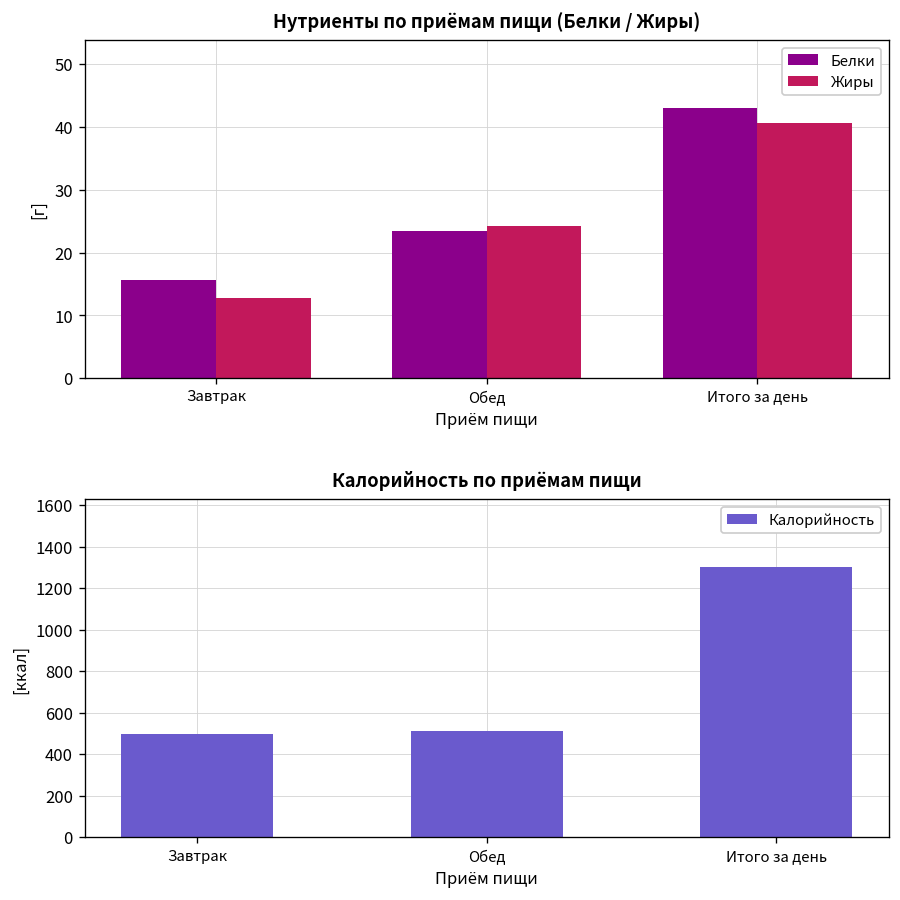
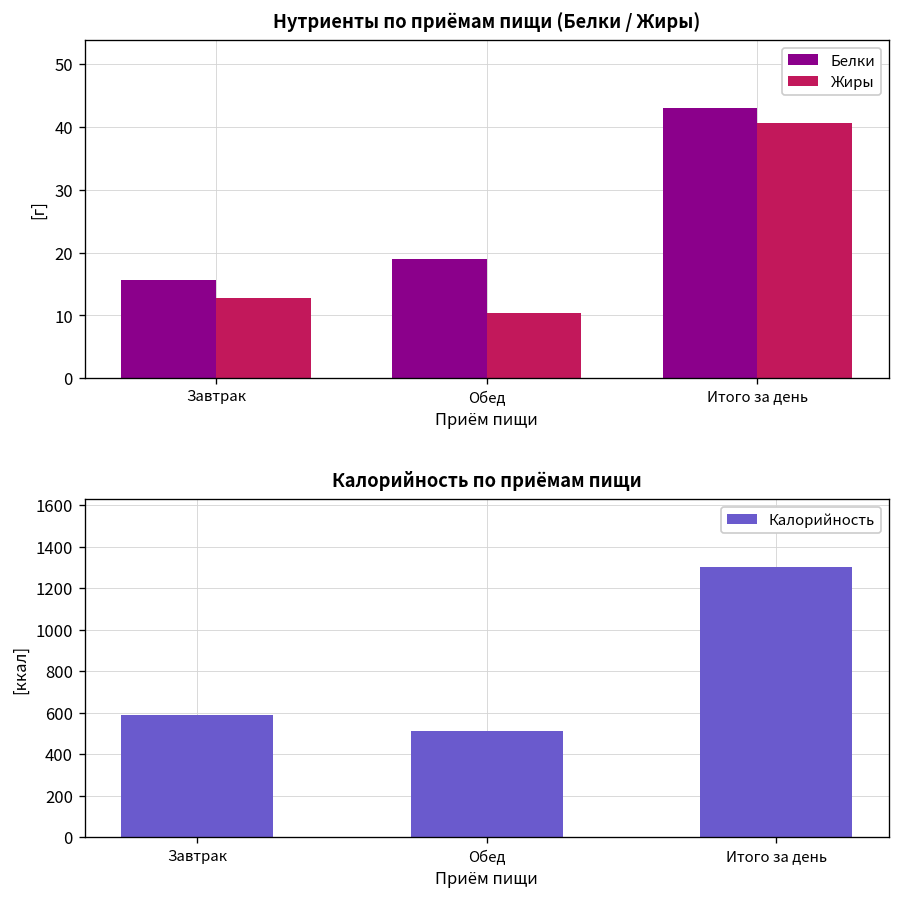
Нутриенты по приёмам пищи (Белки / Жиры), Белки, Обед: 23 -> 19
Нутриенты по приёмам пищи (Белки / Жиры), Жиры, Обед: 24 -> 10
Калорийность по приёмам пищи, Завтрак: 500 -> 590
